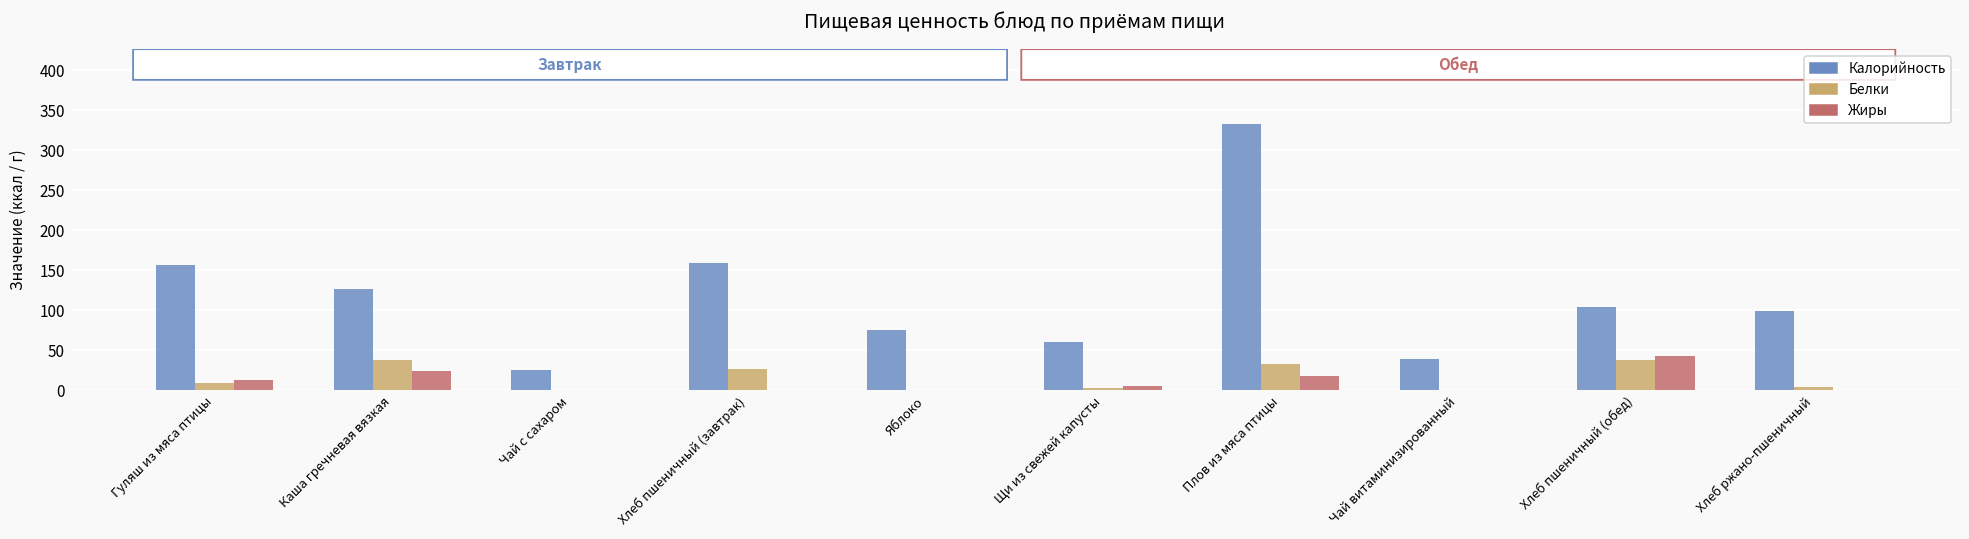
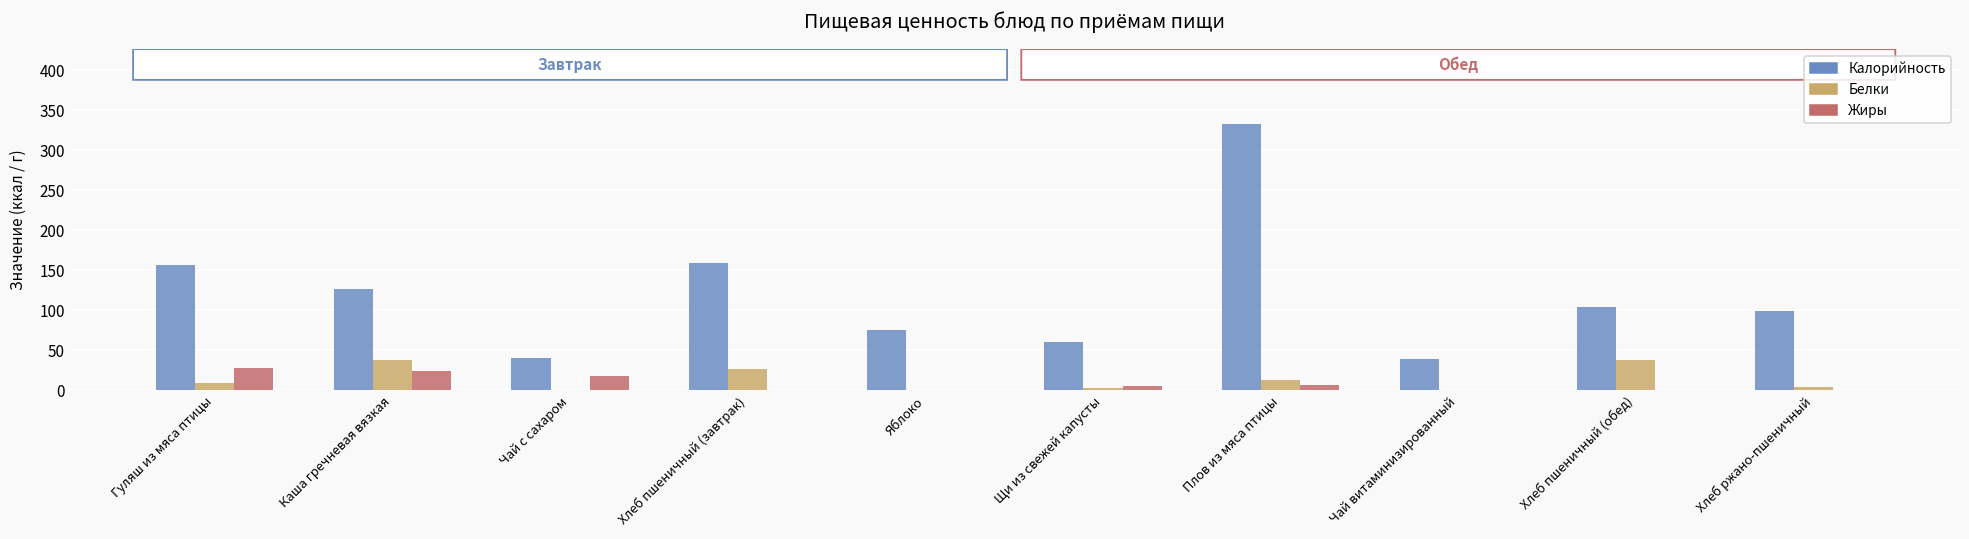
Жиры, Гуляш из мяса птицы: 10 -> 30
Калорийность, Чай с сахаром: 30 -> 40
Жиры, Чай с сахаром: 0 -> 20
Белки, Плов из мяса птицы: 30 -> 10
Жиры, Плов из мяса птицы: 20 -> 10
Жиры, Хлеб пшеничный (обед): 40 -> 0
